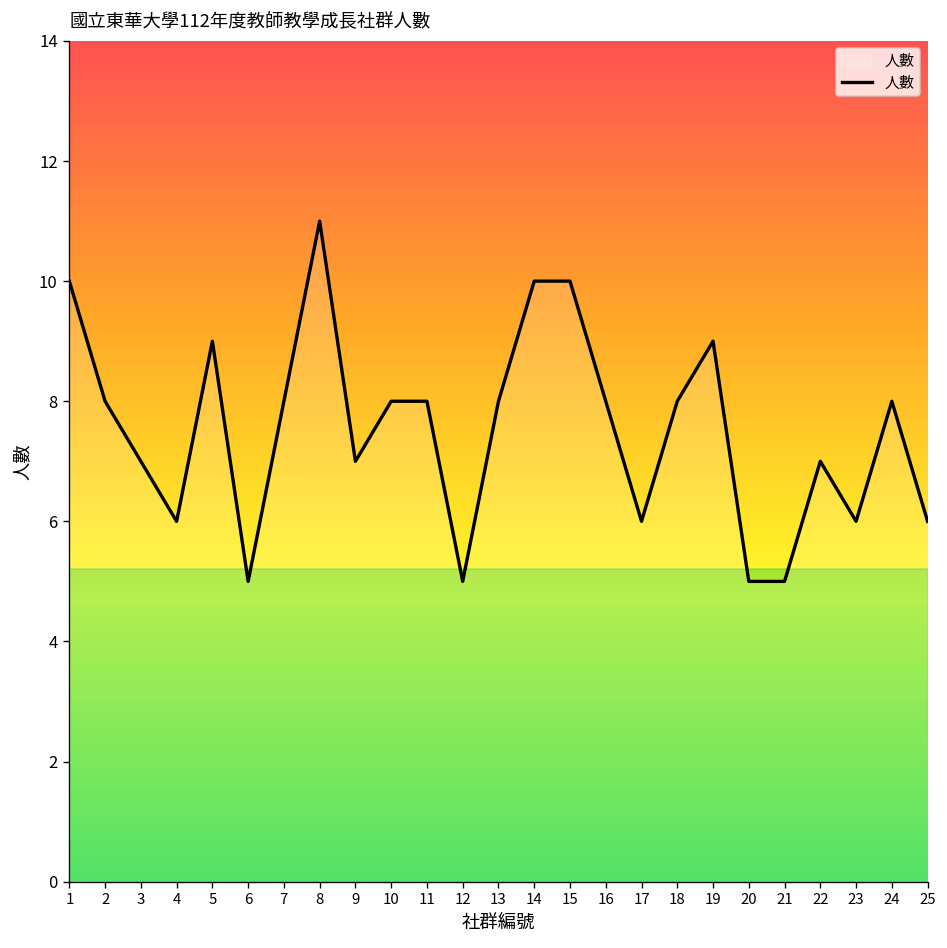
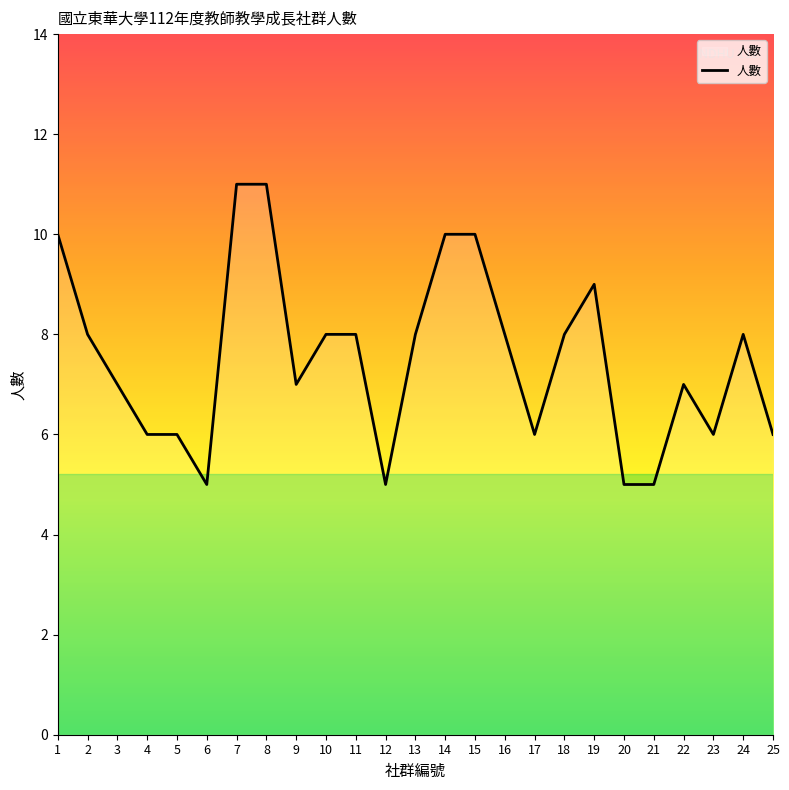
5: 9 -> 6
7: 8 -> 11
